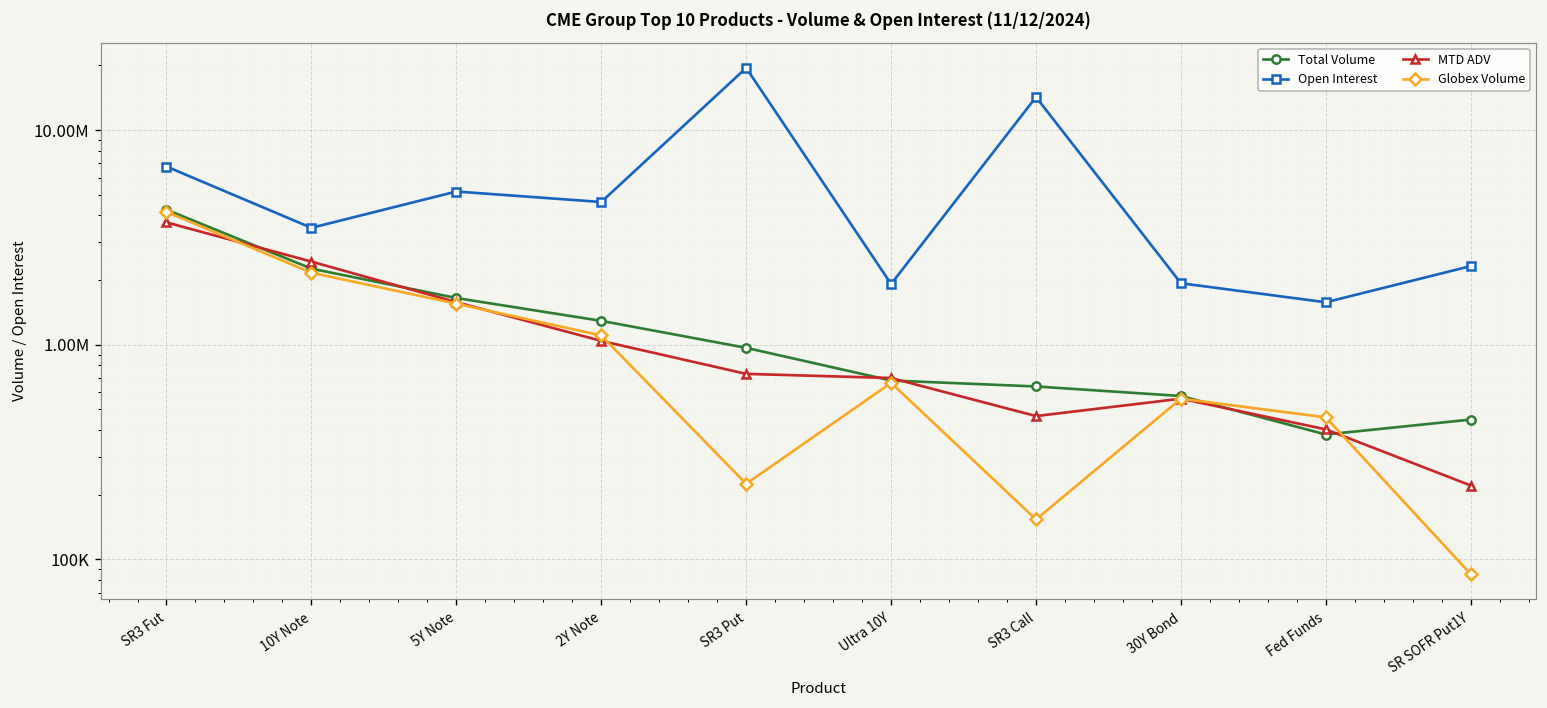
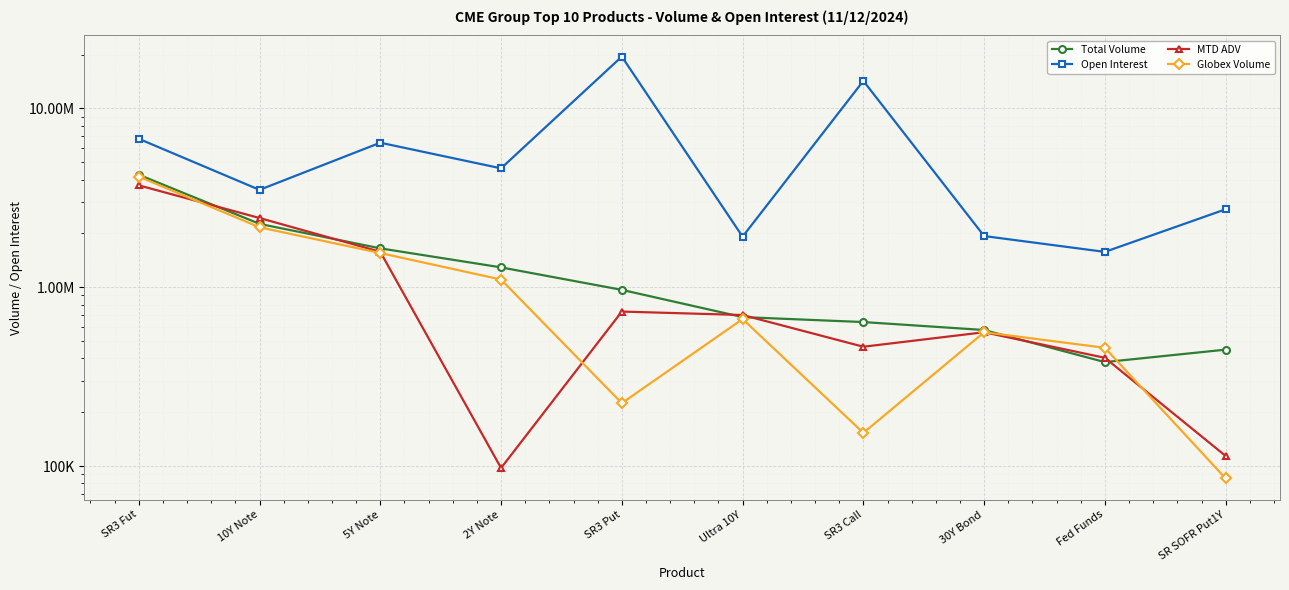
Open Interest, 5Y Note: 5200000 -> 6400000
MTD ADV, 2Y Note: 1000000 -> 100000
Open Interest, SR SOFR Put1Y: 2300000 -> 2700000
MTD ADV, SR SOFR Put1Y: 220000 -> 110000
